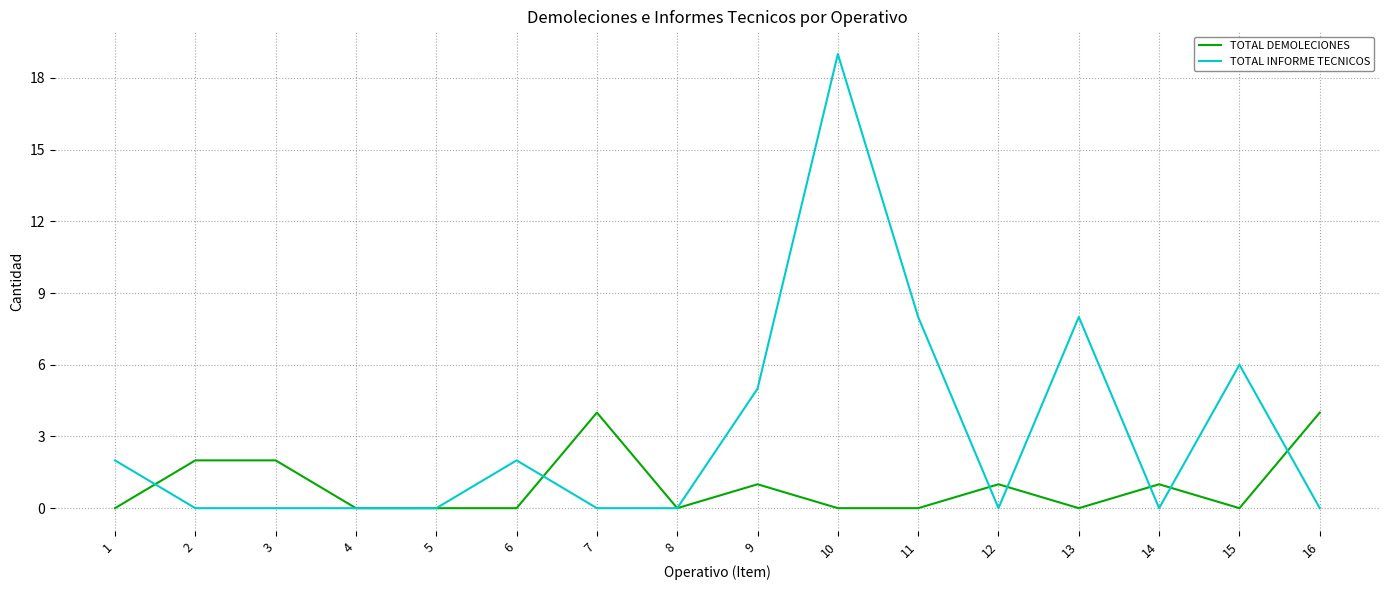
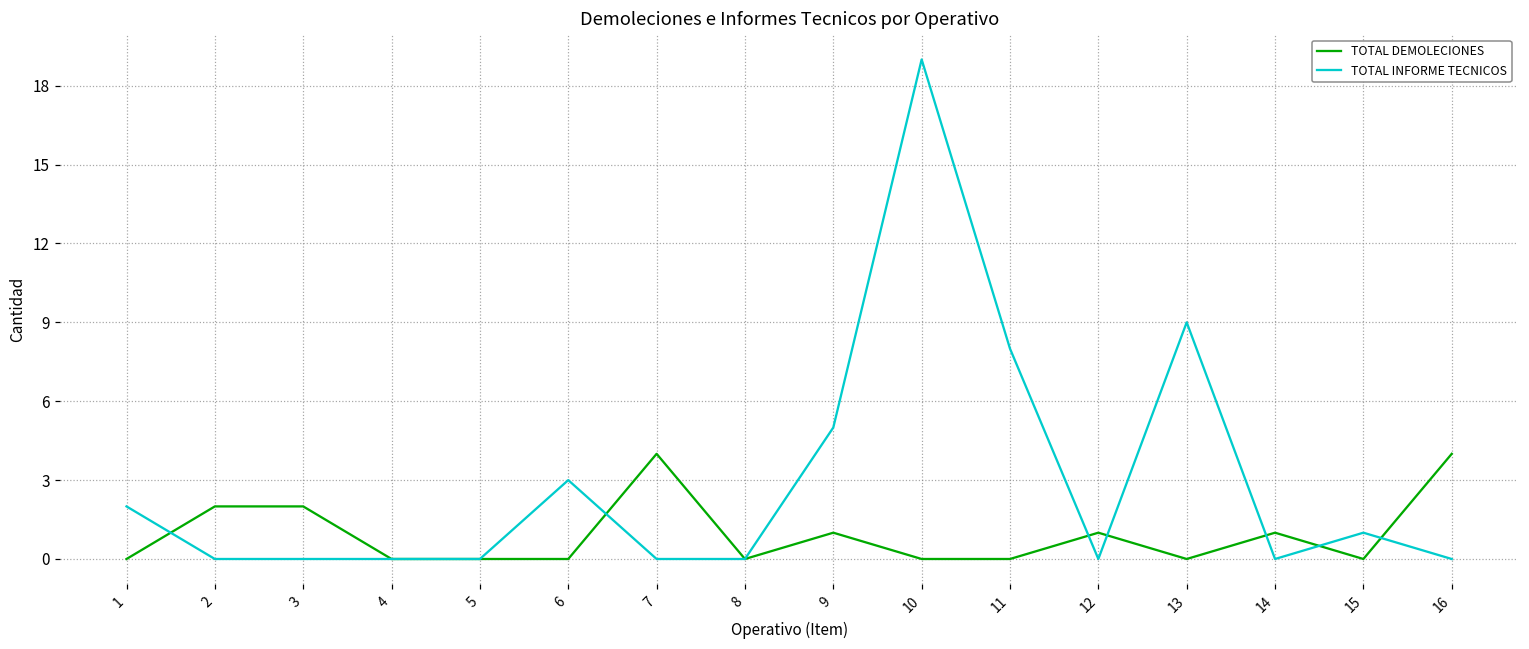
TOTAL INFORME TECNICOS, 6: 2 -> 3
TOTAL INFORME TECNICOS, 13: 8 -> 9
TOTAL INFORME TECNICOS, 15: 6 -> 1
